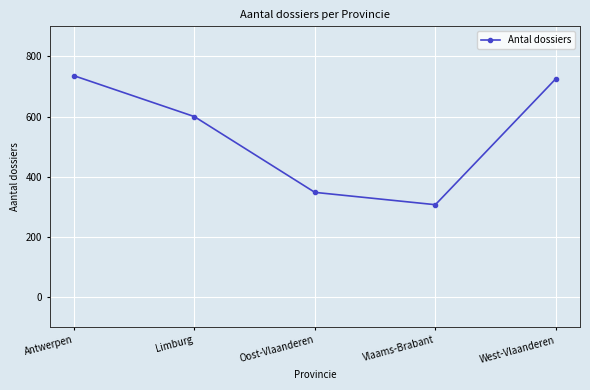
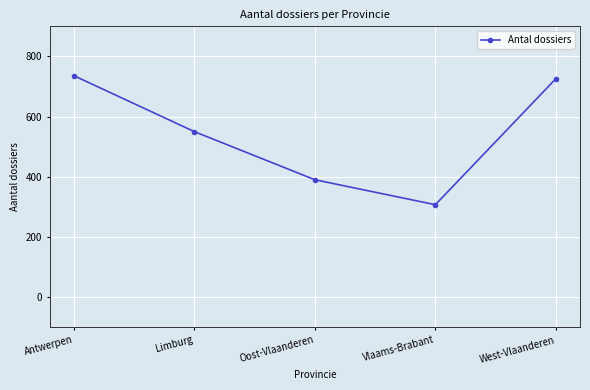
Limburg: 600 -> 550
Oost-Vlaanderen: 350 -> 390
